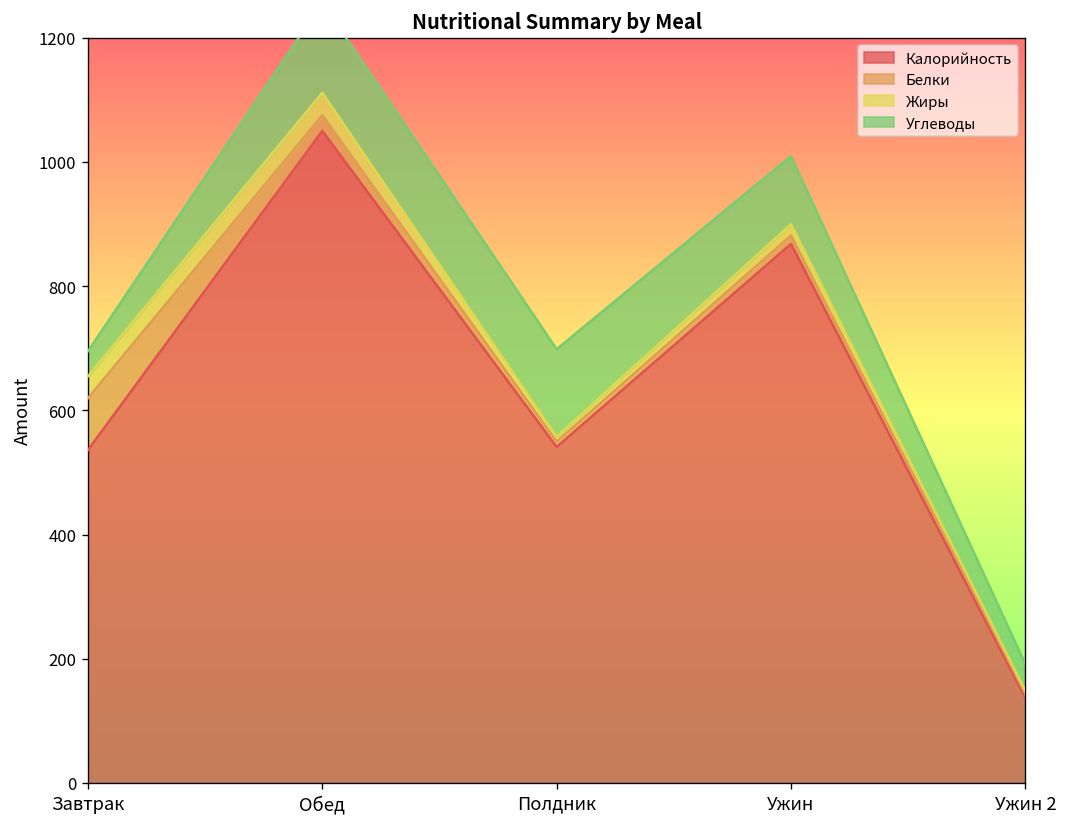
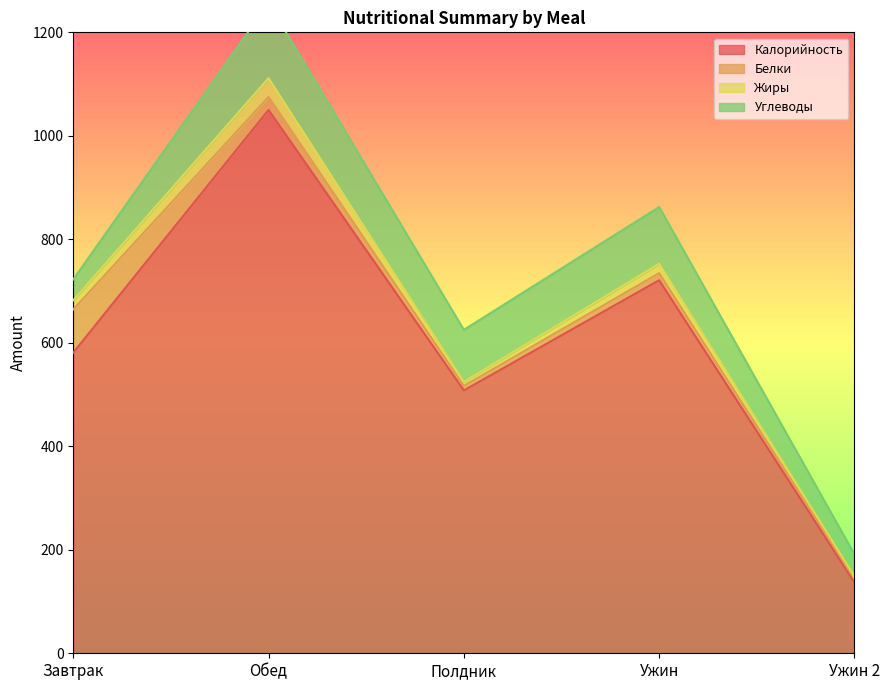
Калорийность, Завтрак: 540 -> 580
Жиры, Завтрак: 40 -> 20
Калорийность, Полдник: 540 -> 510
Углеводы, Полдник: 140 -> 100
Калорийность, Ужин: 870 -> 720
